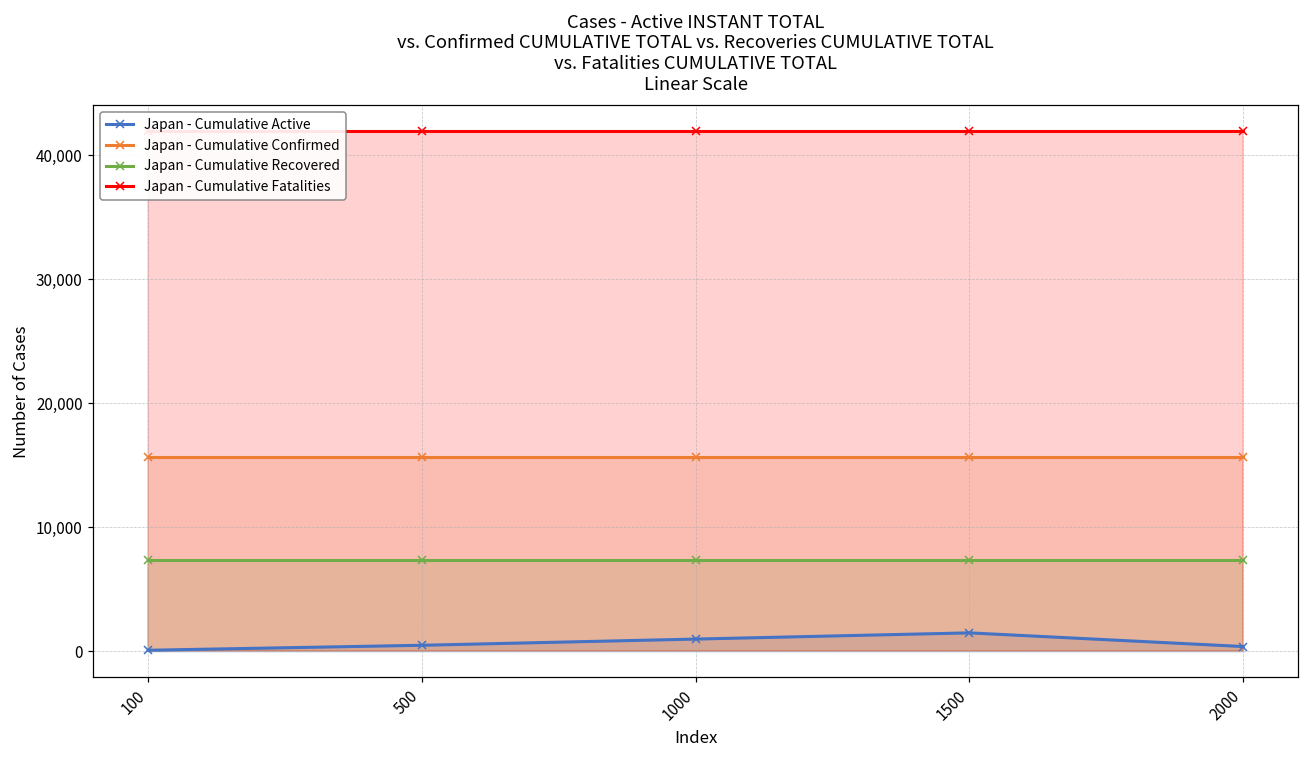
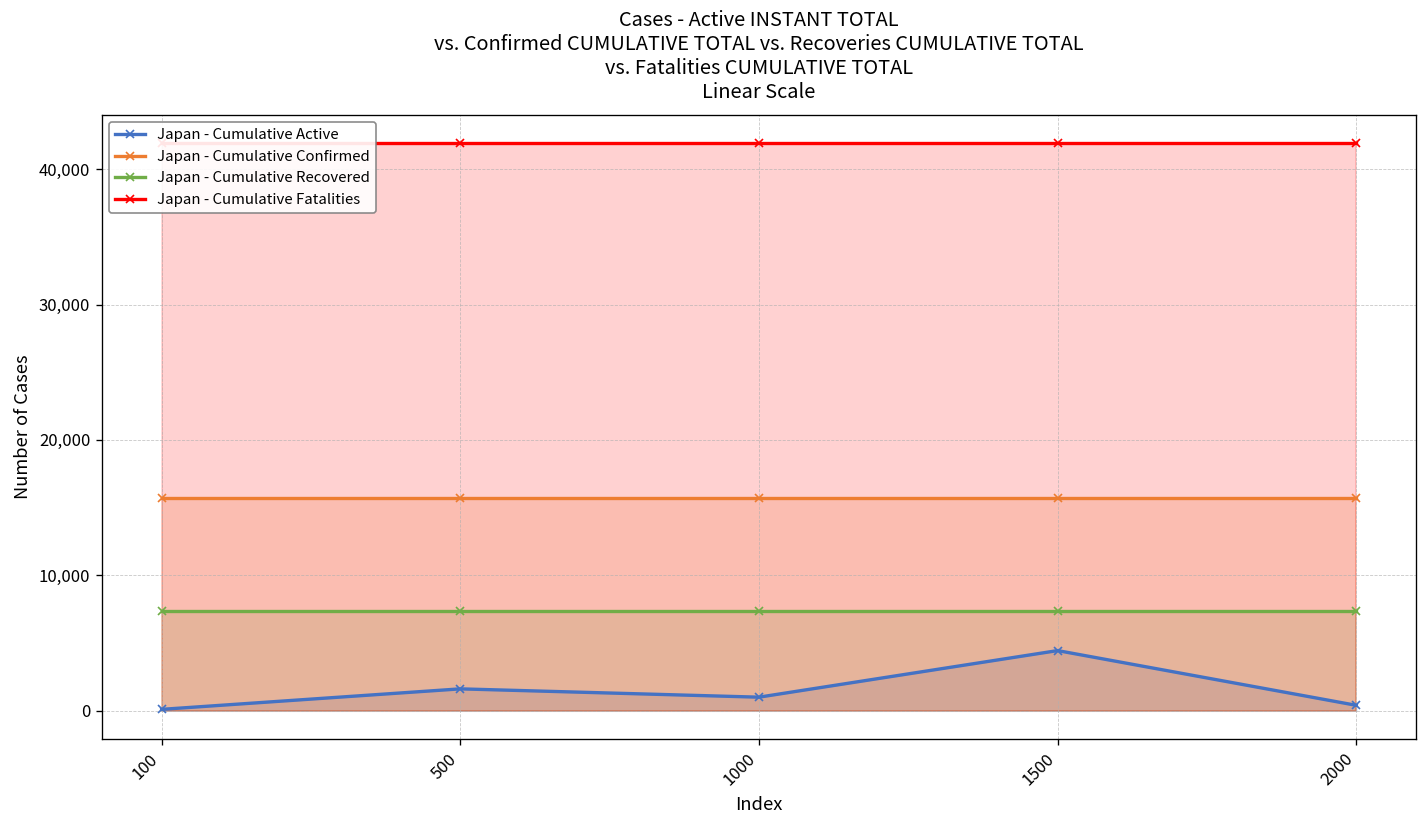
Japan - Cumulative Active, 500: 500 -> 1,600
Japan - Cumulative Active, 1500: 1,500 -> 4,400
